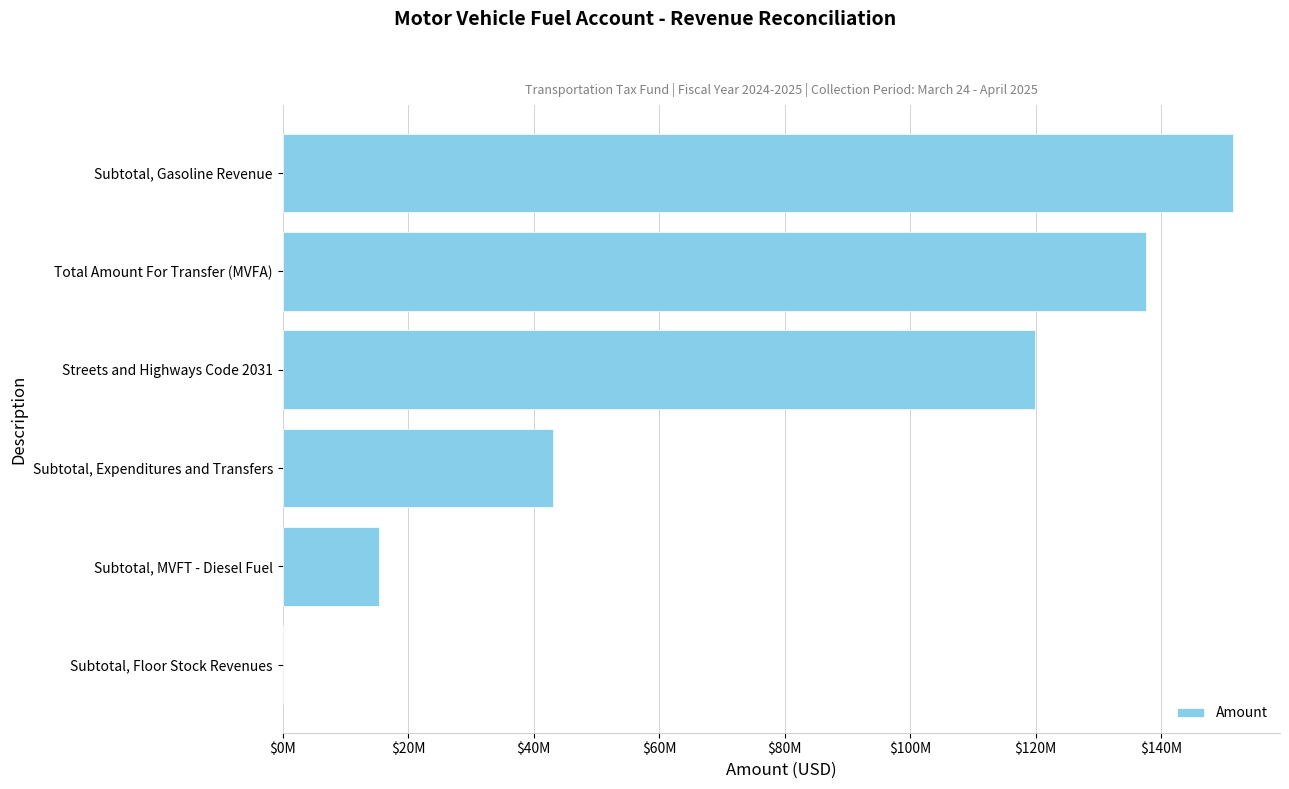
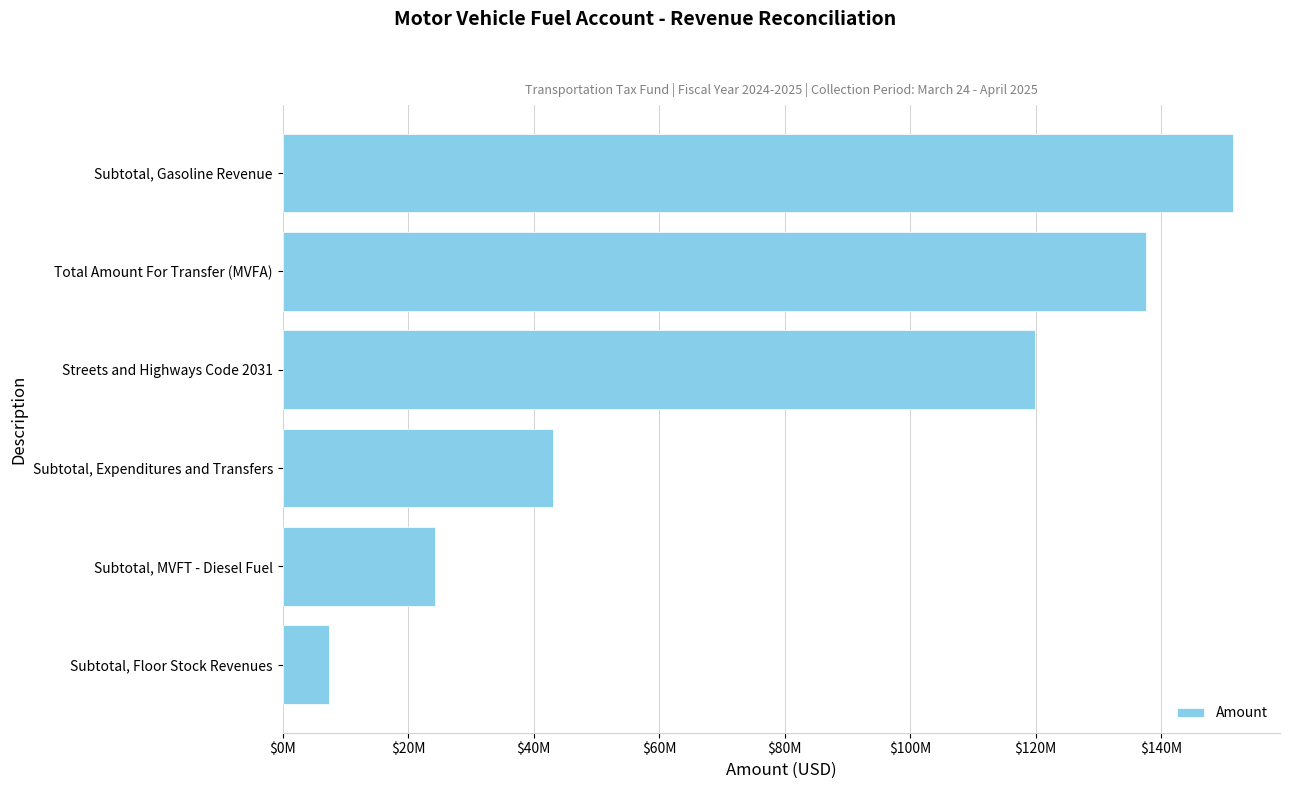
Subtotal, MVFT - Diesel Fuel: $15000000 -> $24000000
Subtotal, Floor Stock Revenues: $0 -> $7000000
